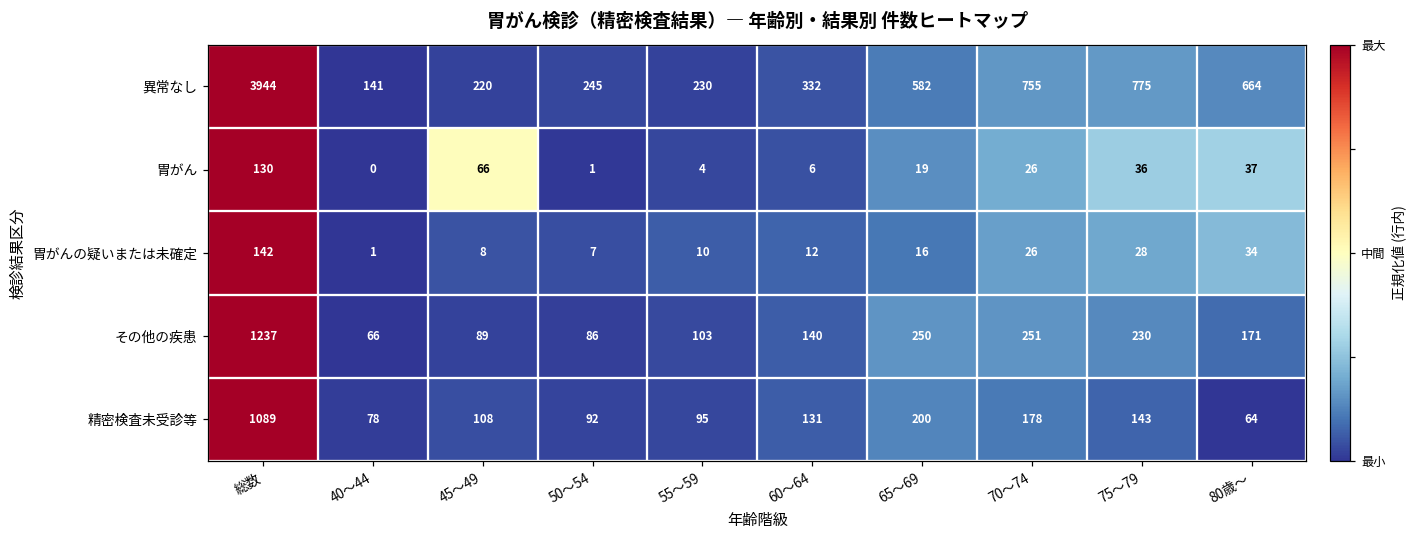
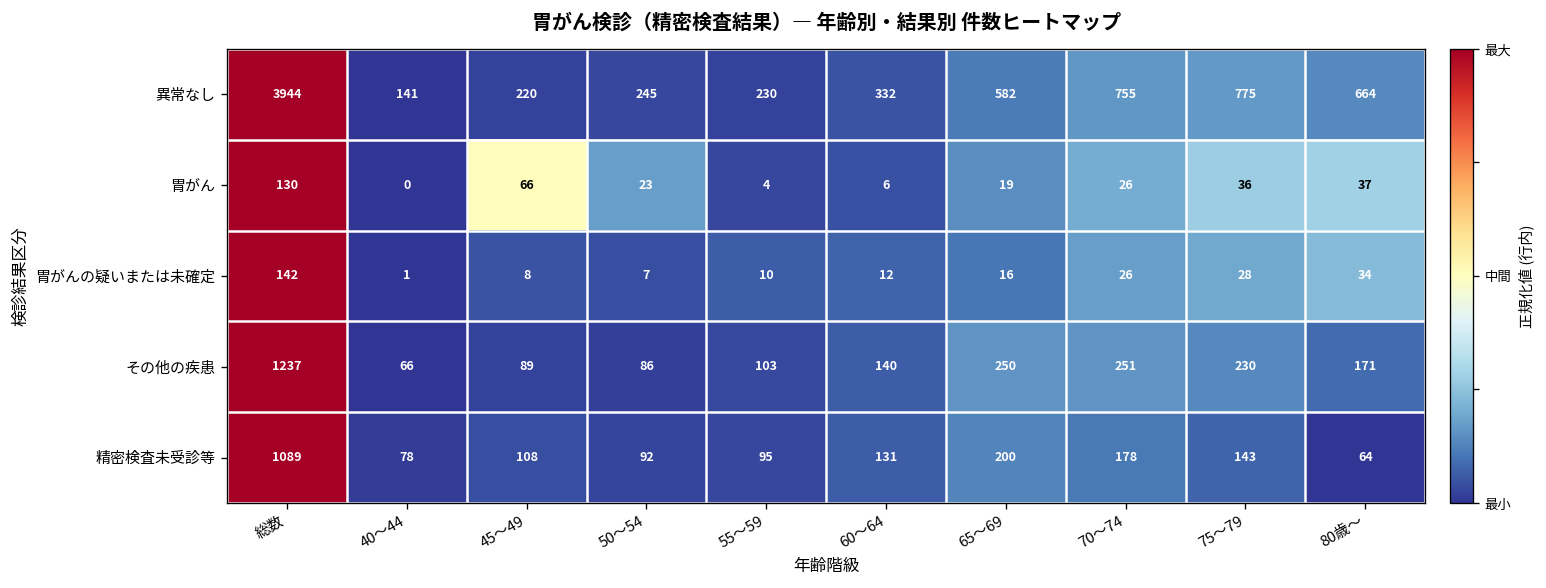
胃がん, 50～54: 1 -> 23
